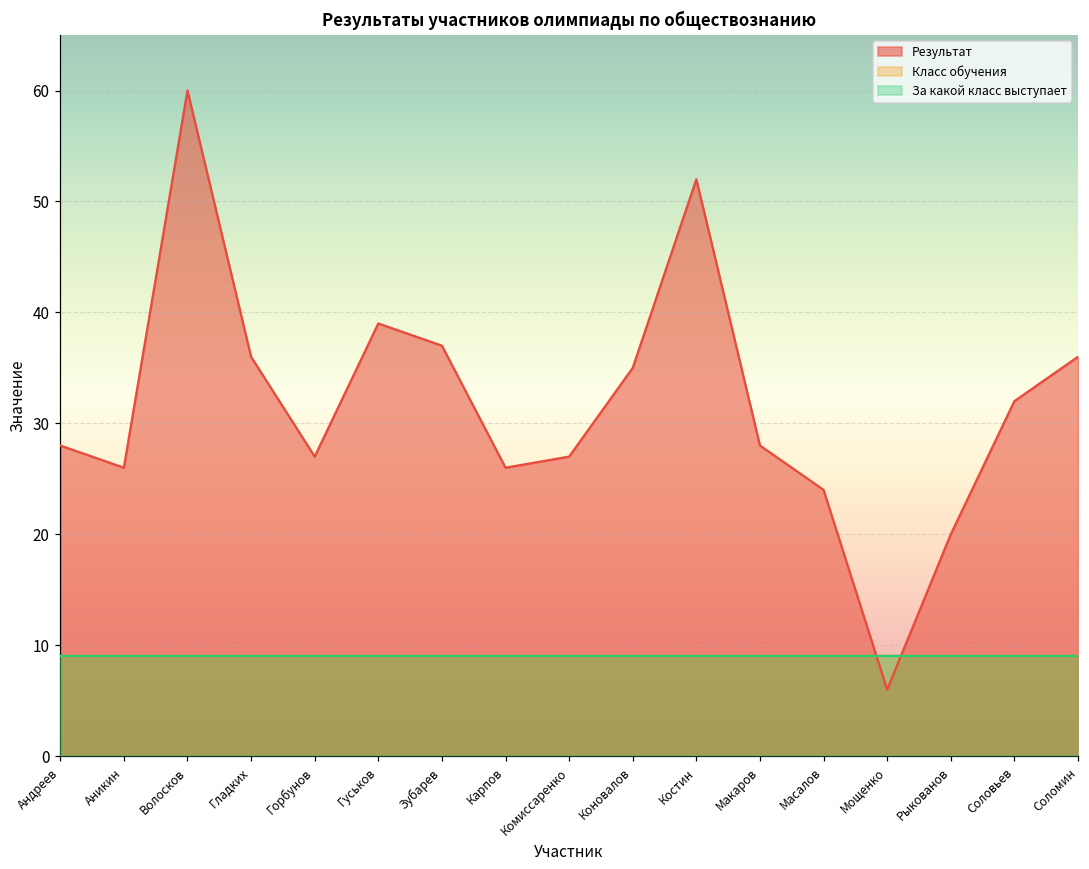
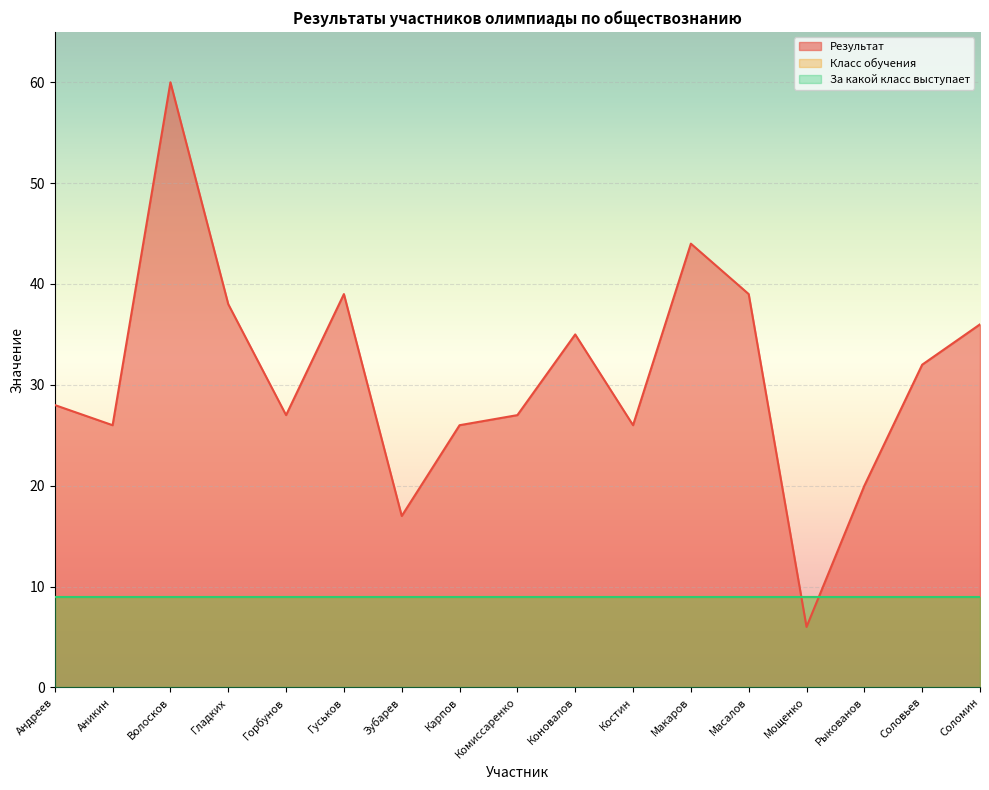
Результат, Гладких: 36 -> 38
Результат, Зубарев: 37 -> 17
Результат, Костин: 52 -> 26
Результат, Макаров: 28 -> 44
Результат, Масалов: 24 -> 39
